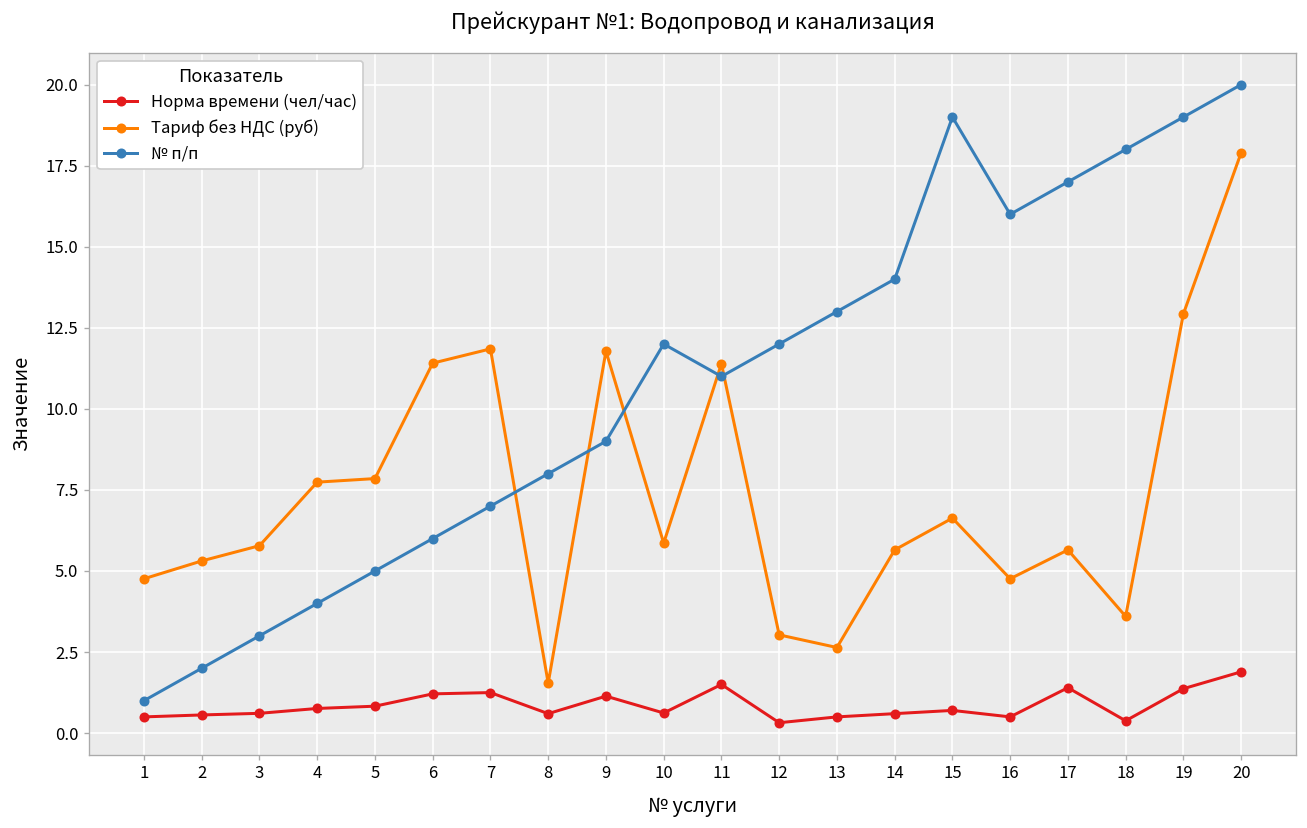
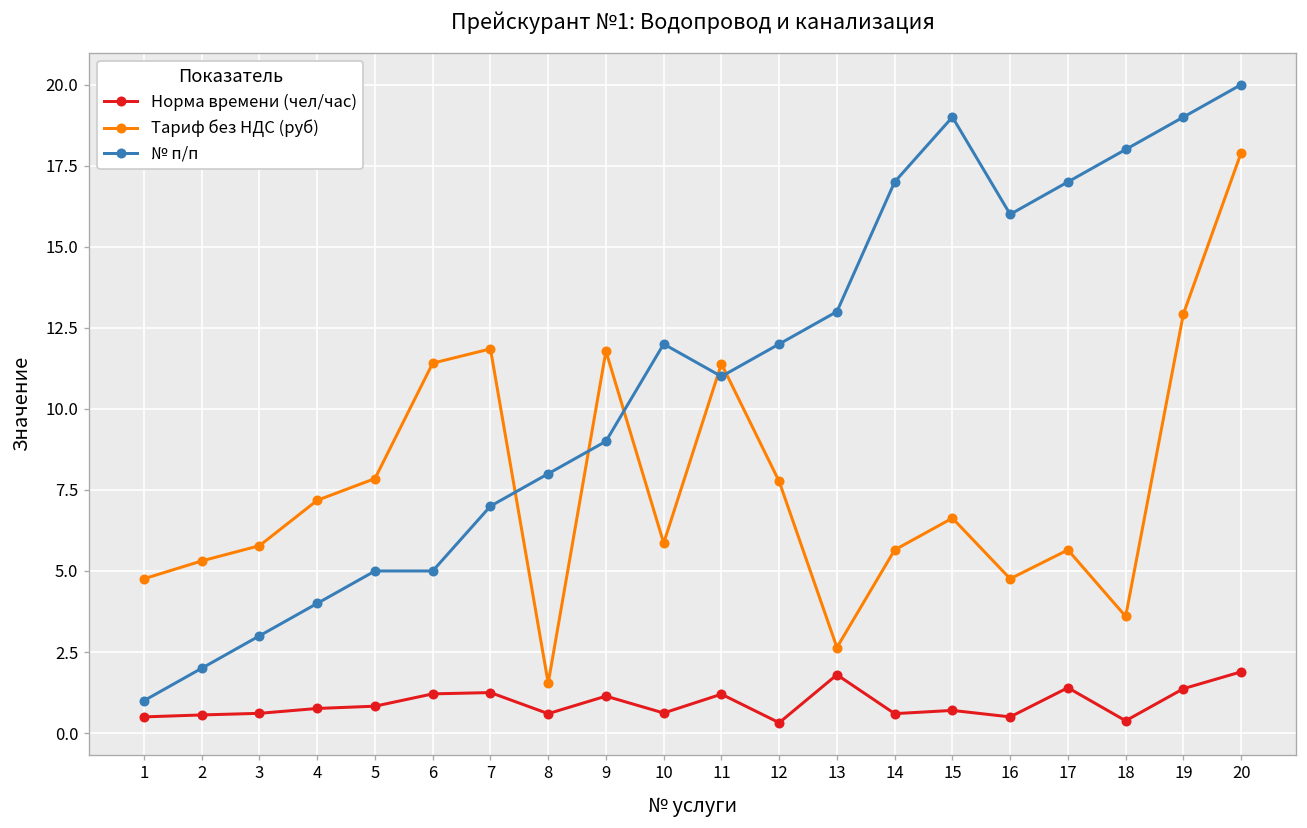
Тариф без НДС (руб), 4: 7.7 -> 7.2
№ п/п, 6: 6 -> 5
Норма времени (чел/час), 11: 1.5 -> 1.2
Тариф без НДС (руб), 12: 3.0 -> 7.8
Норма времени (чел/час), 13: 0.5 -> 1.8
№ п/п, 14: 14 -> 17
